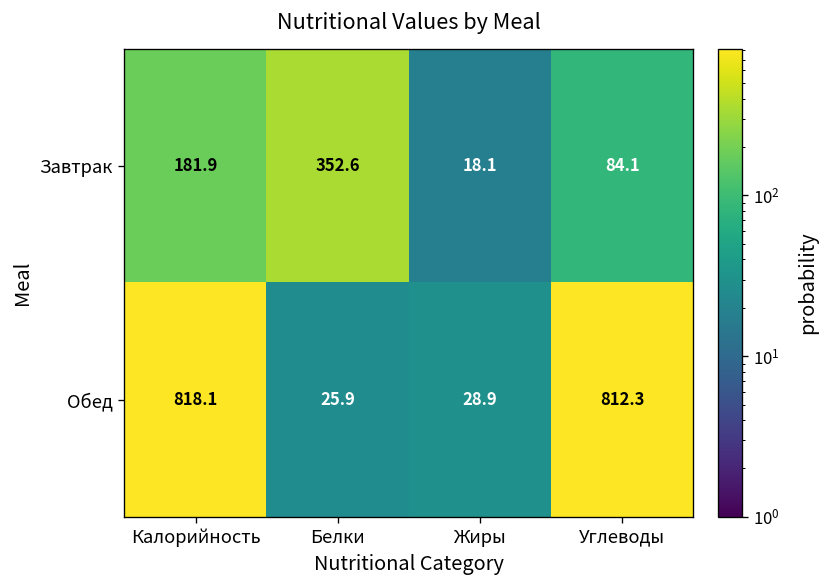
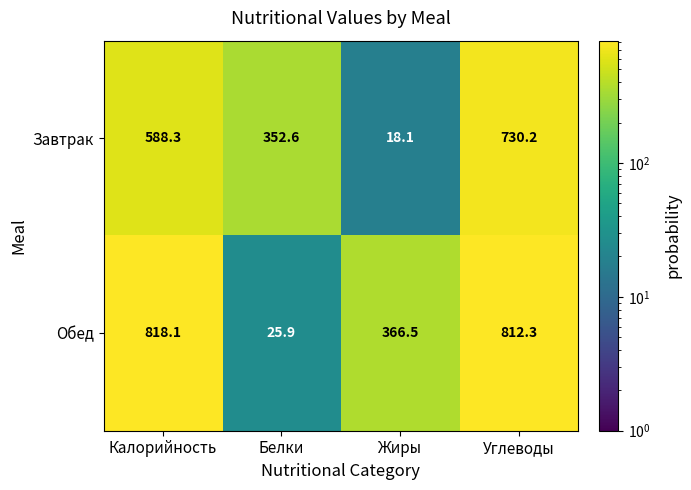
Завтрак, Калорийность: 181.9 -> 588.3
Завтрак, Углеводы: 84.1 -> 730.2
Обед, Жиры: 28.9 -> 366.5
